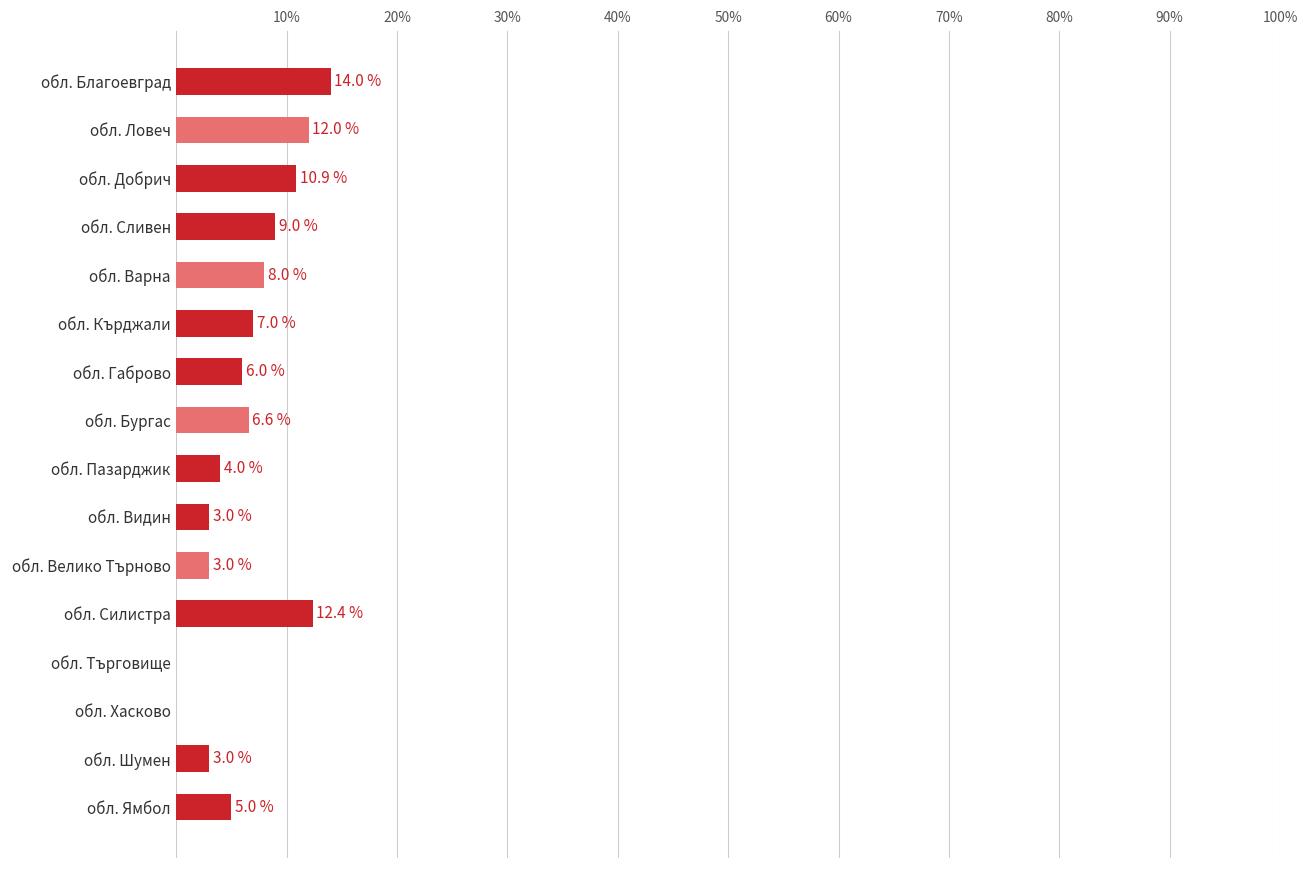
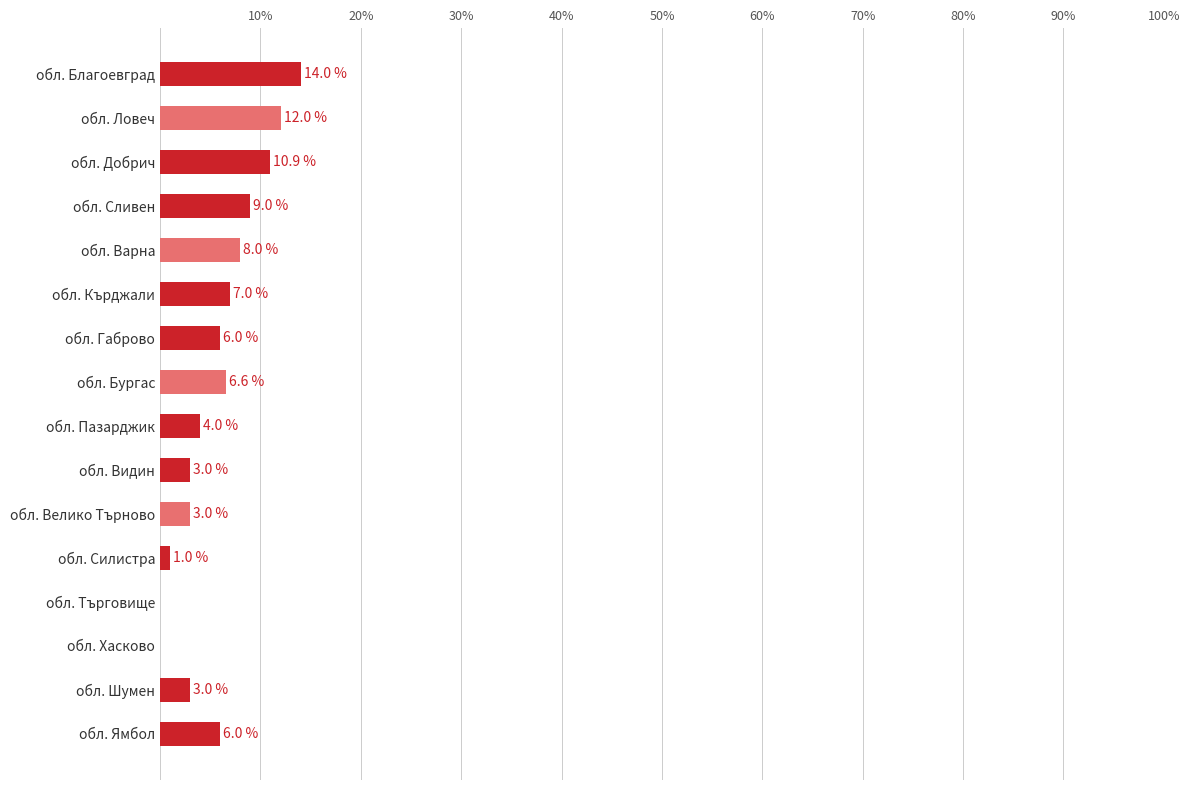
обл. Силистра: 12.4 % -> 1.0 %
обл. Ямбол: 5.0 % -> 6.0 %
